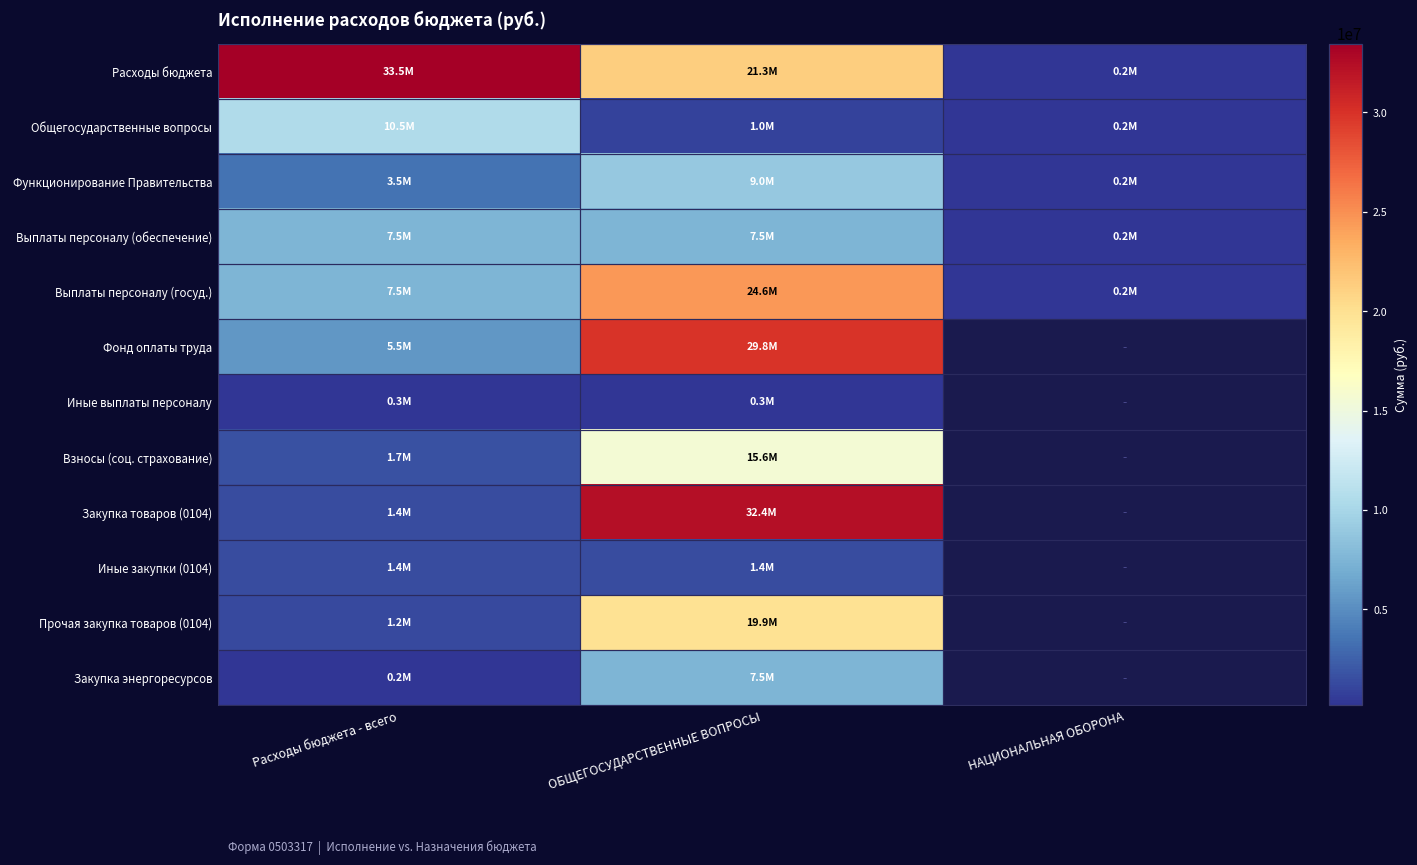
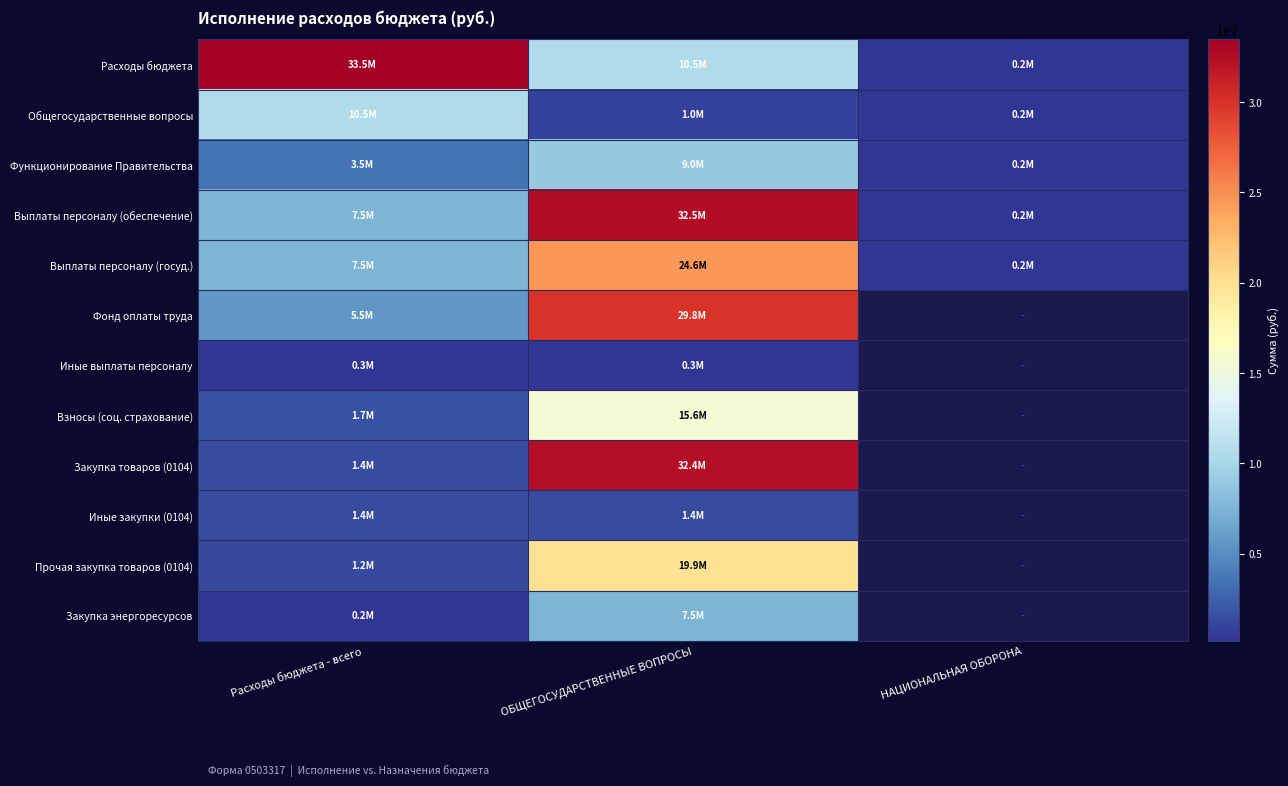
Расходы бюджета, ОБЩЕГОСУДАРСТВЕННЫЕ ВОПРОСЫ: 21.3M -> 10.5M
Выплаты персоналу (обеспечение), ОБЩЕГОСУДАРСТВЕННЫЕ ВОПРОСЫ: 7.5M -> 32.5M
